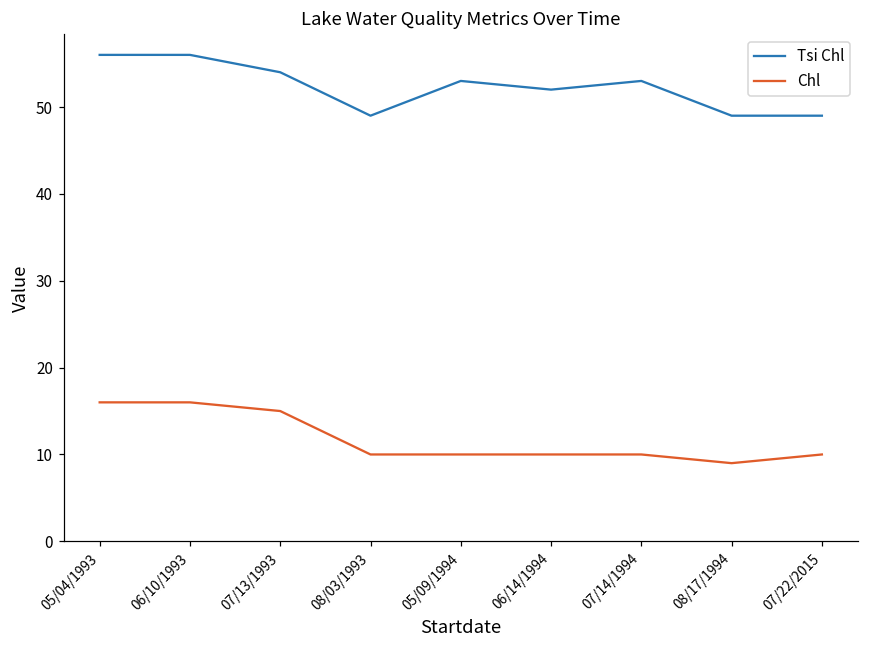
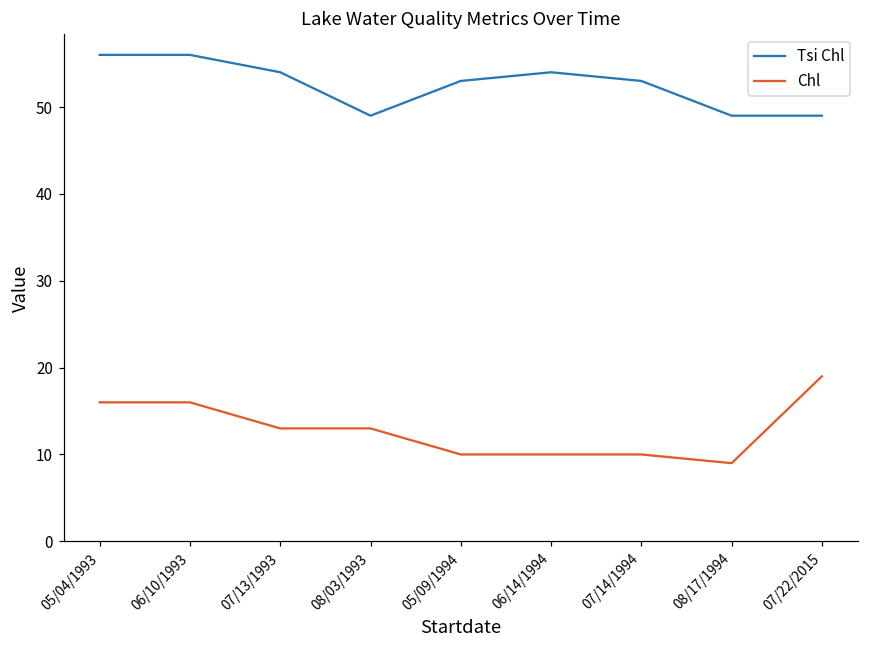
Chl, 07/13/1993: 15 -> 13
Chl, 08/03/1993: 10 -> 13
Tsi Chl, 06/14/1994: 52 -> 54
Chl, 07/22/2015: 10 -> 19
